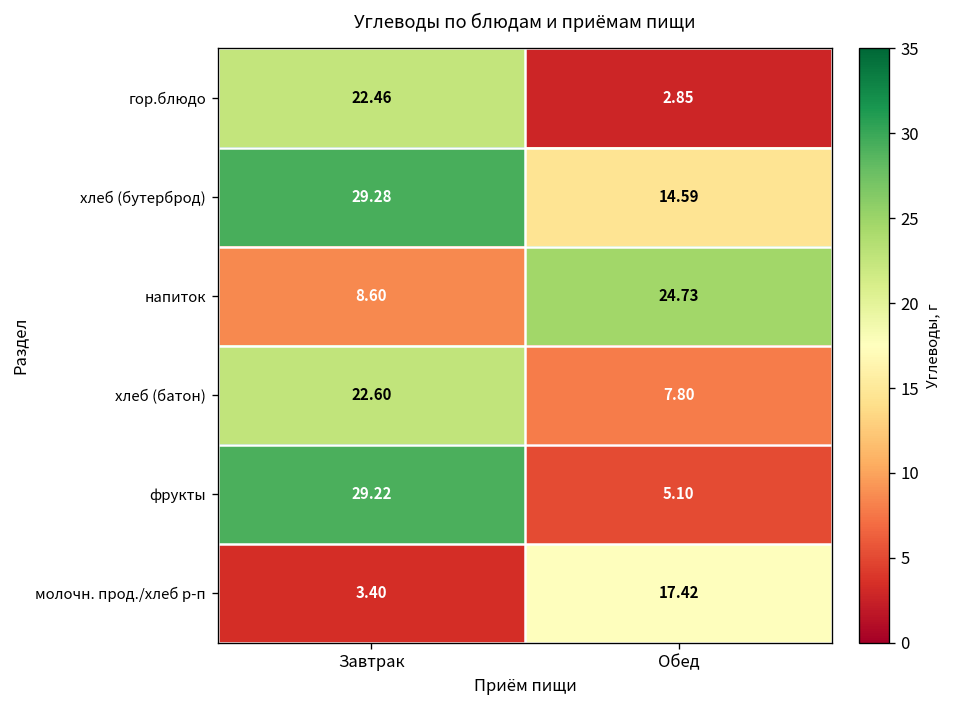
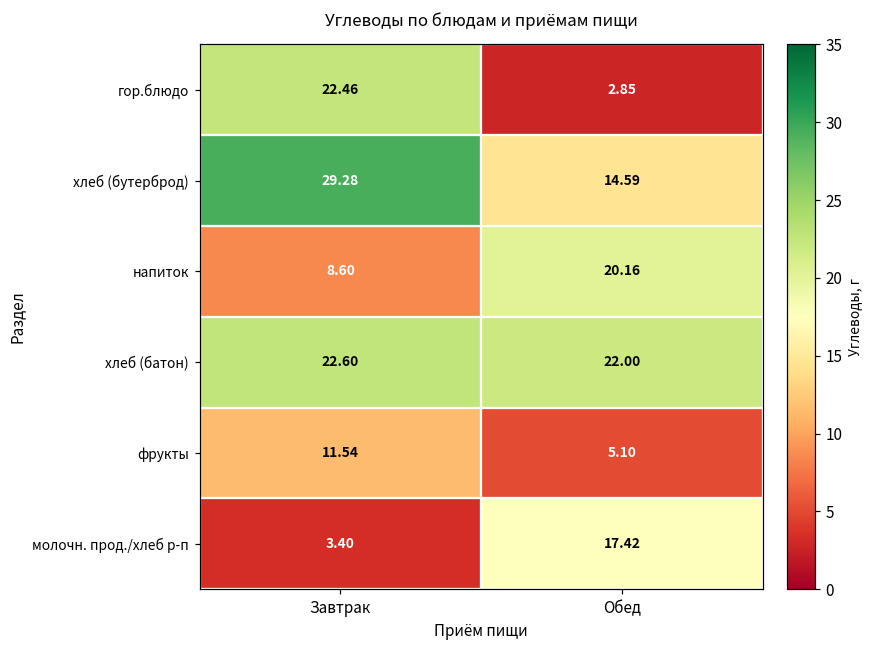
напиток, Обед: 24.73 -> 20.16
хлеб (батон), Обед: 7.80 -> 22.00
фрукты, Завтрак: 29.22 -> 11.54
